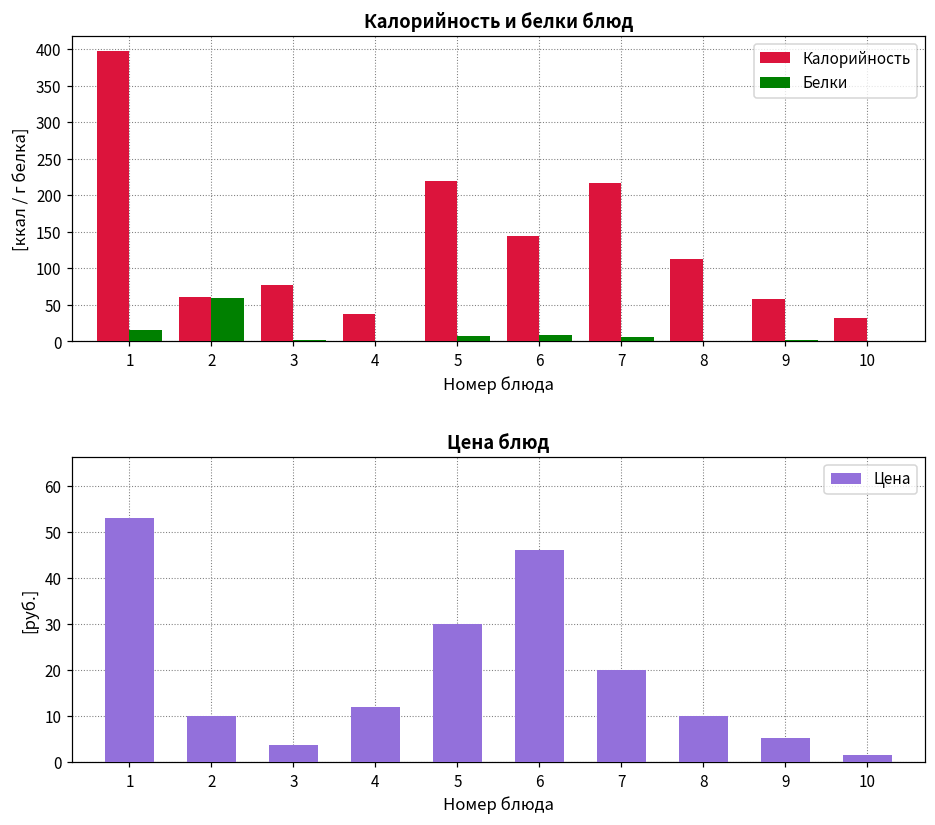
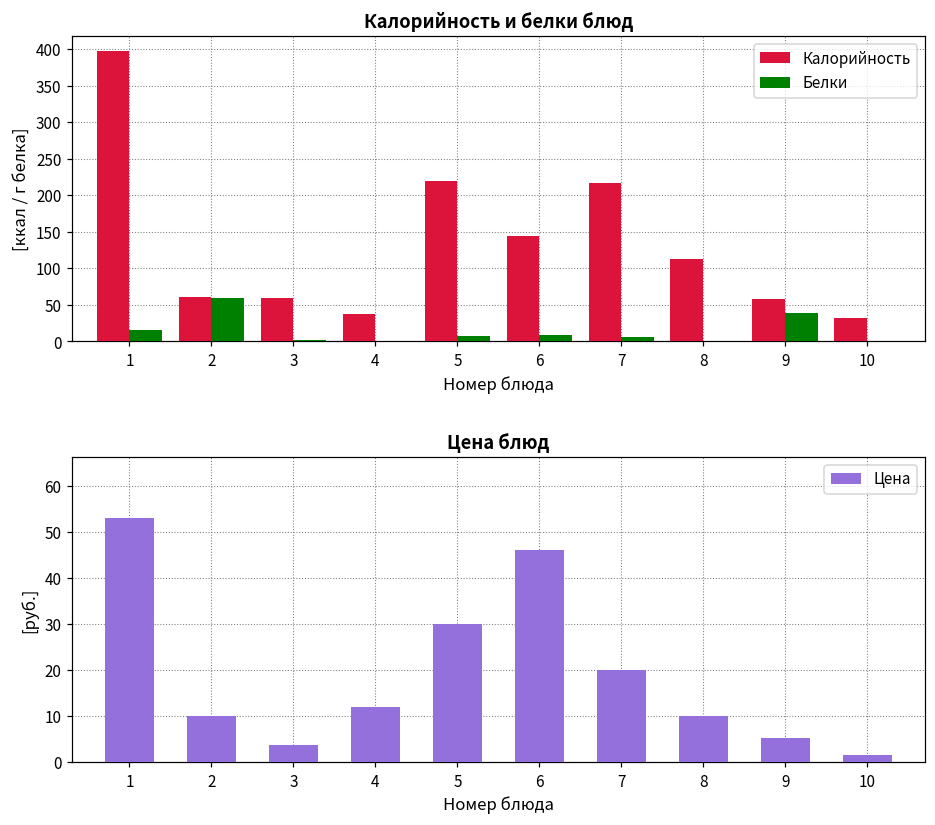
Калорийность и белки блюд, Калорийность, 3: 80 -> 60
Калорийность и белки блюд, Белки, 9: 0 -> 40
